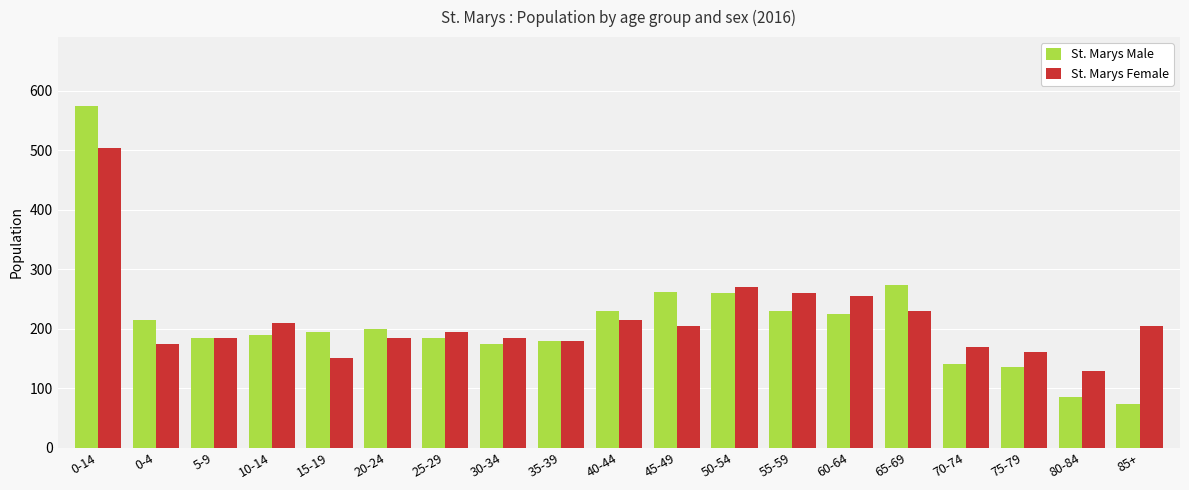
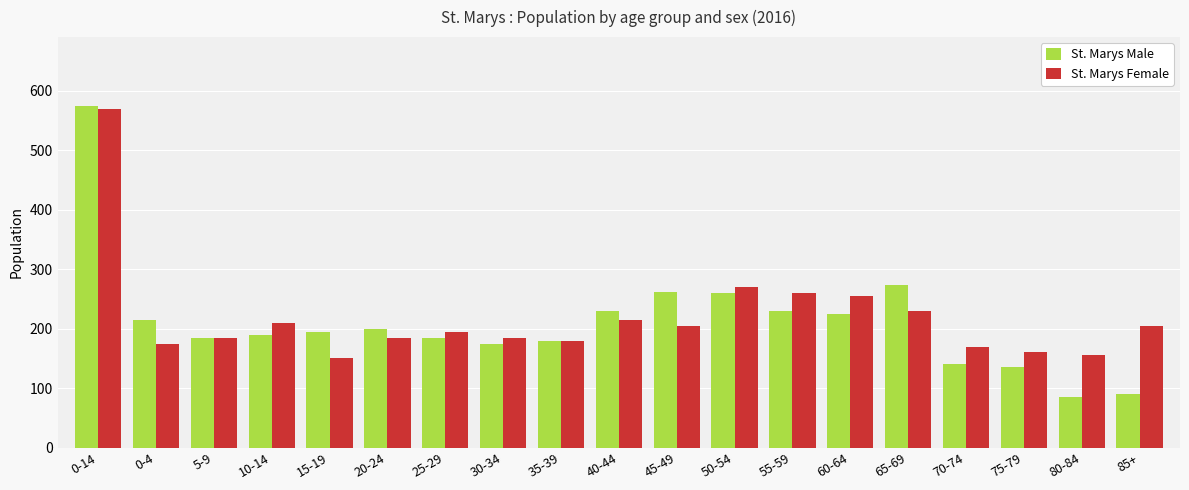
St. Marys Female, 0-14: 500 -> 570
St. Marys Female, 80-84: 130 -> 160
St. Marys Male, 85+: 70 -> 90
